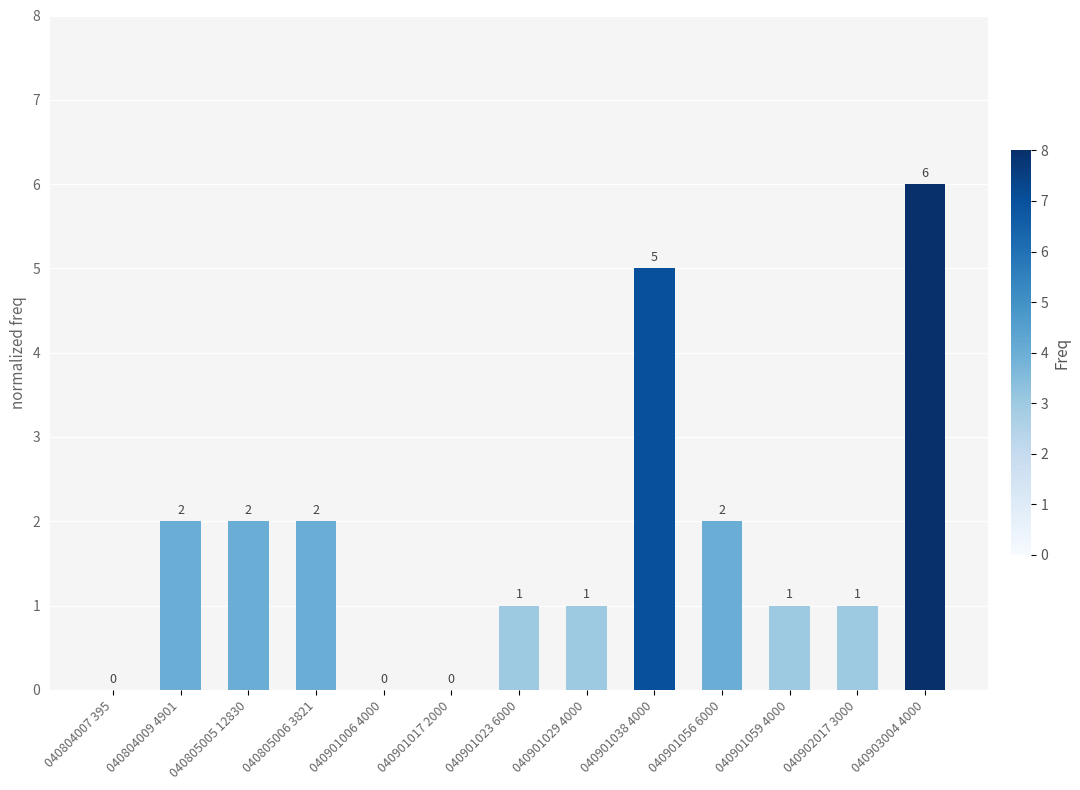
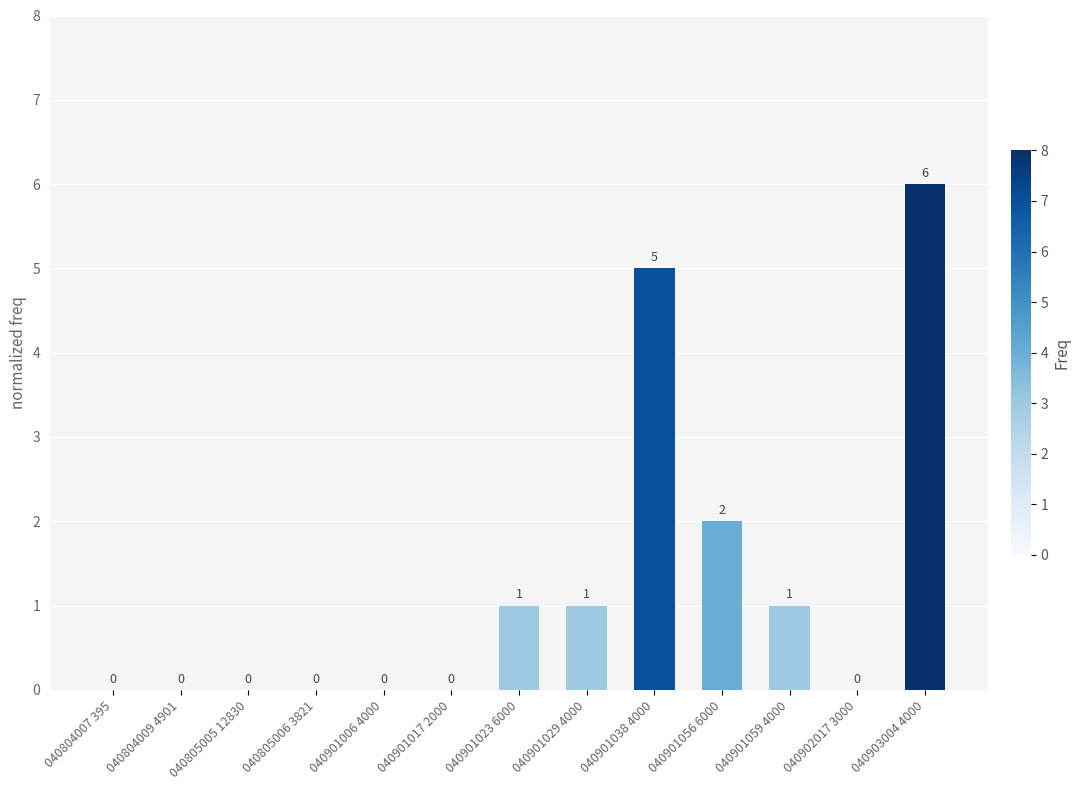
040804009 4901: 2 -> 0
040805005 12830: 2 -> 0
040805006 3821: 2 -> 0
040902017 3000: 1 -> 0
